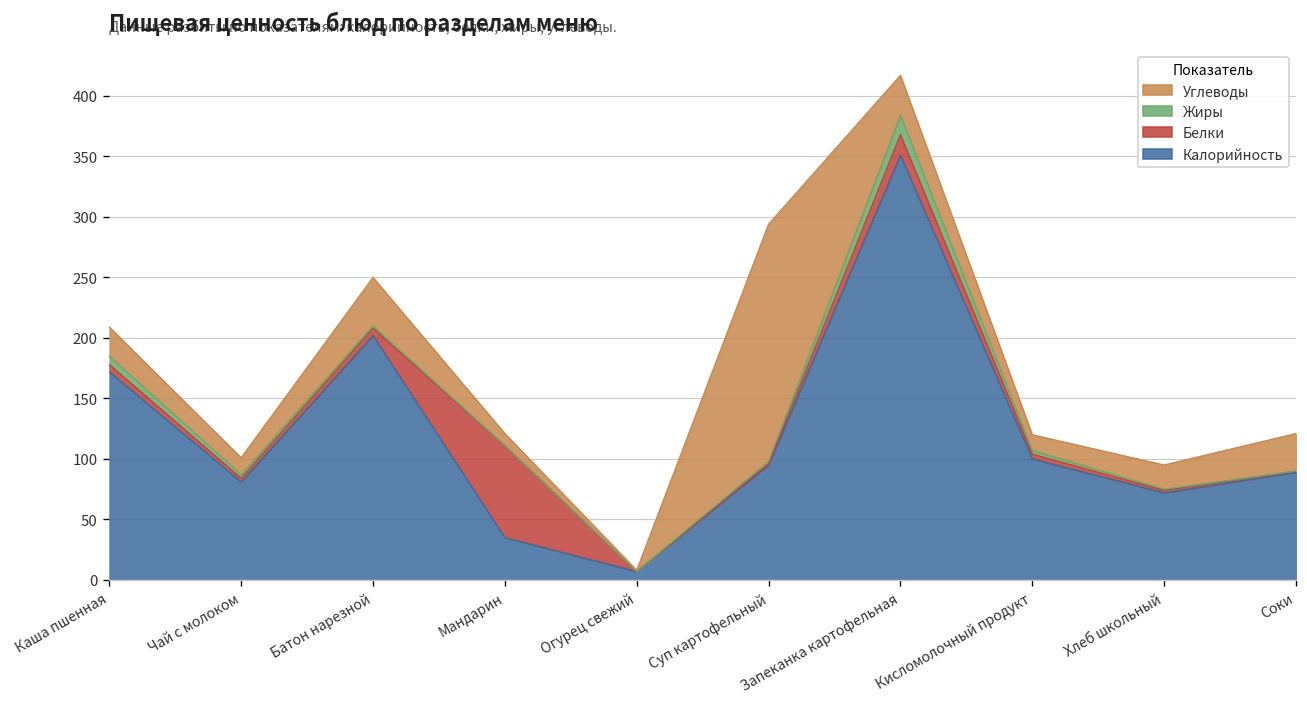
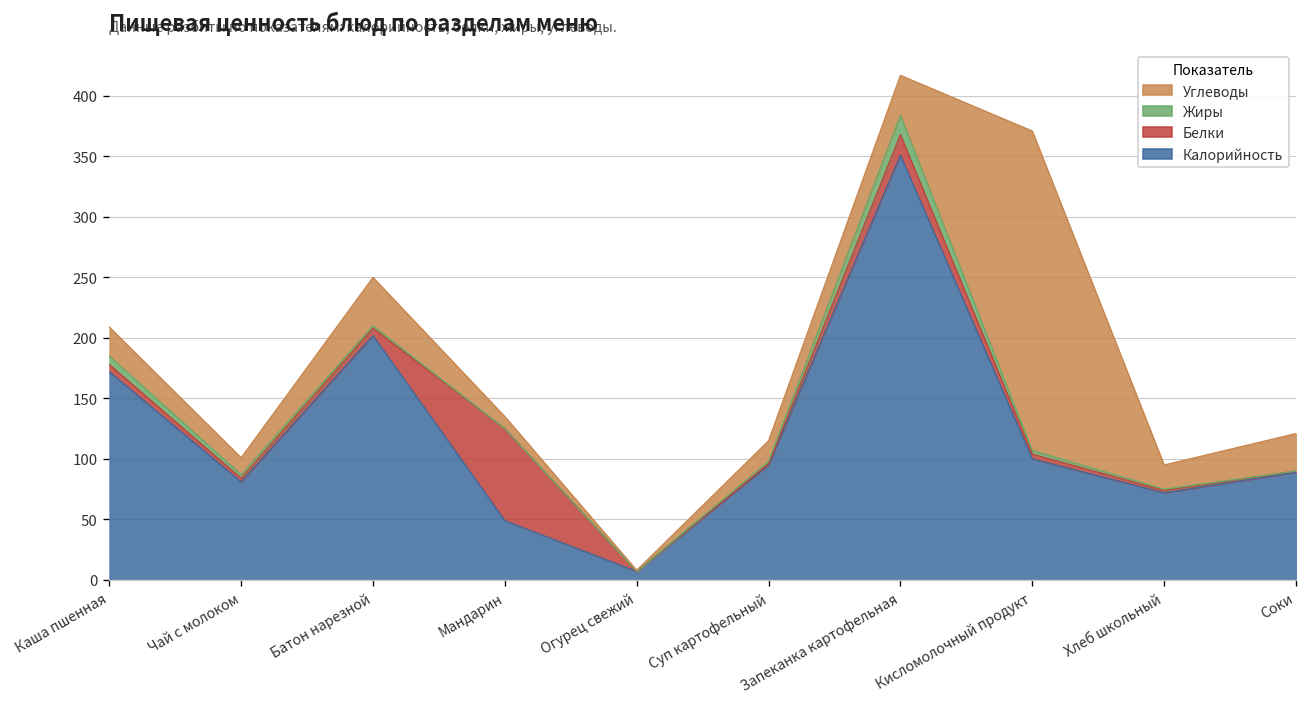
Калорийность, Мандарин: 35 -> 49
Углеводы, Суп картофельный: 196 -> 17
Углеводы, Кисломолочный продукт: 13 -> 264
